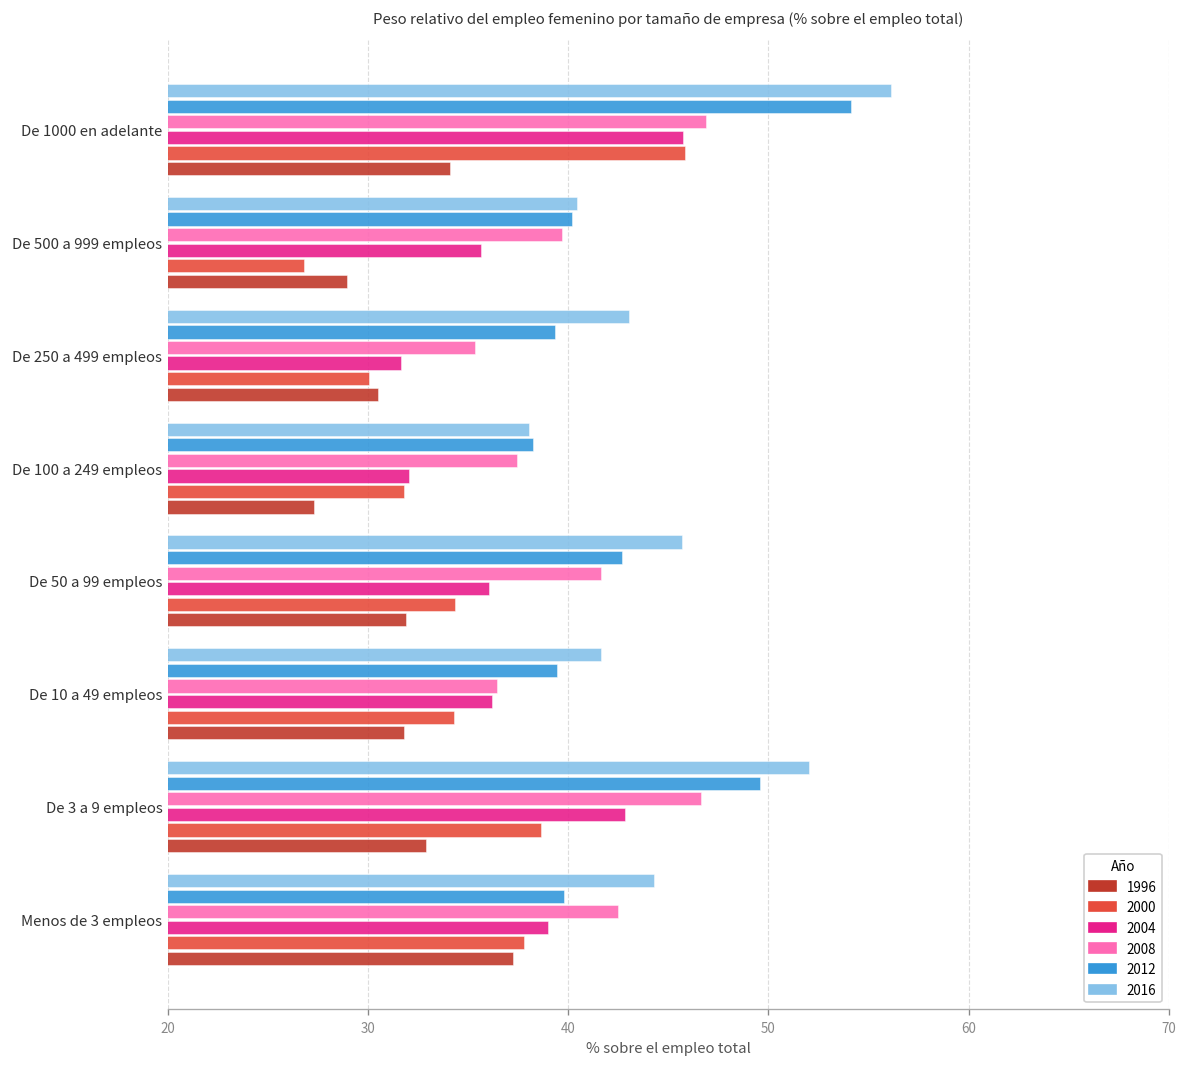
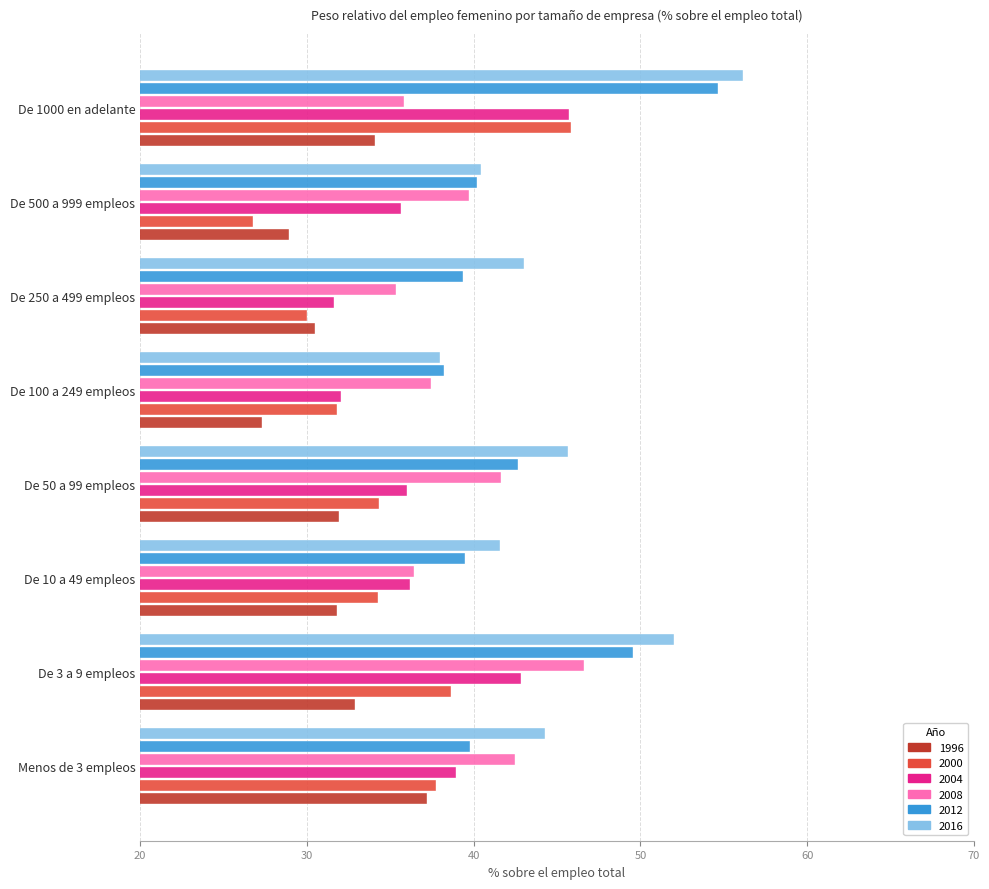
2012, De 1000 en adelante: 54.1 -> 54.7
2008, De 1000 en adelante: 46.9 -> 35.8
